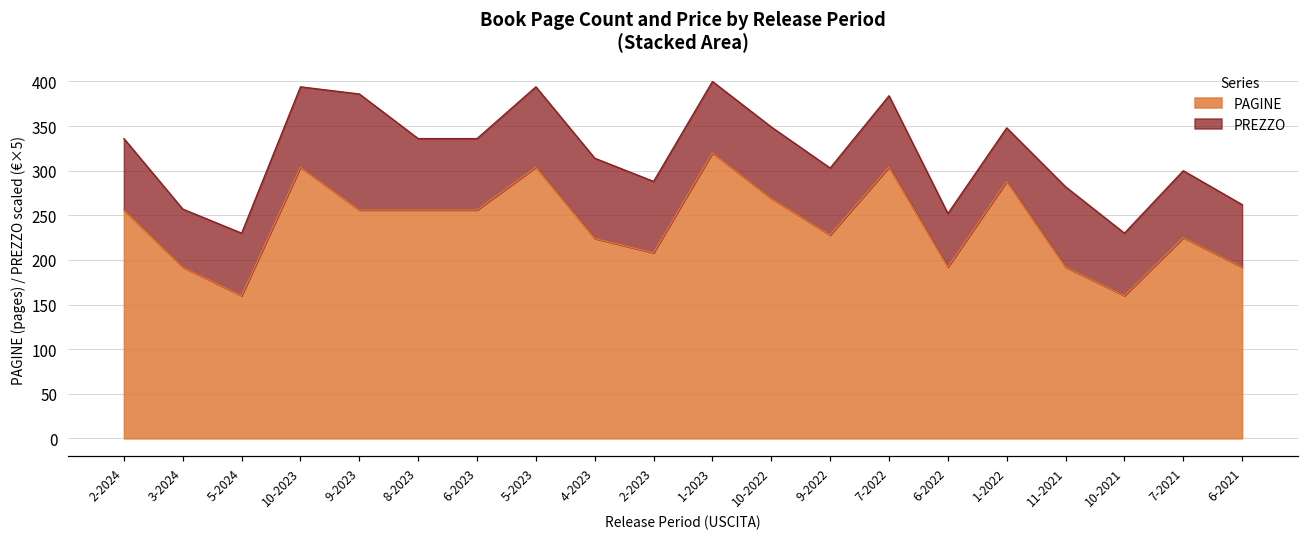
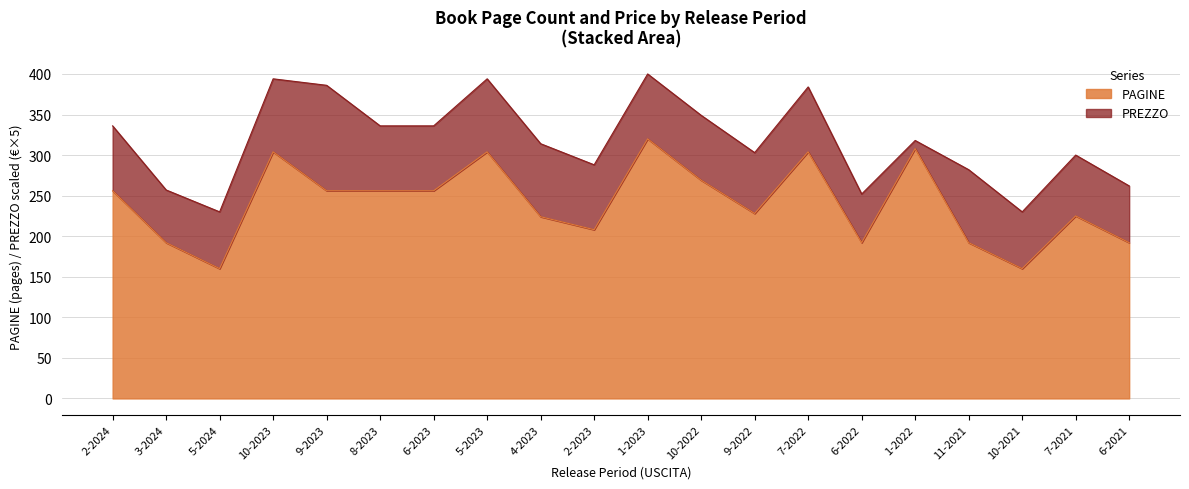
PAGINE, 1-2022: 290 -> 310
PREZZO, 1-2022: 60 -> 10
